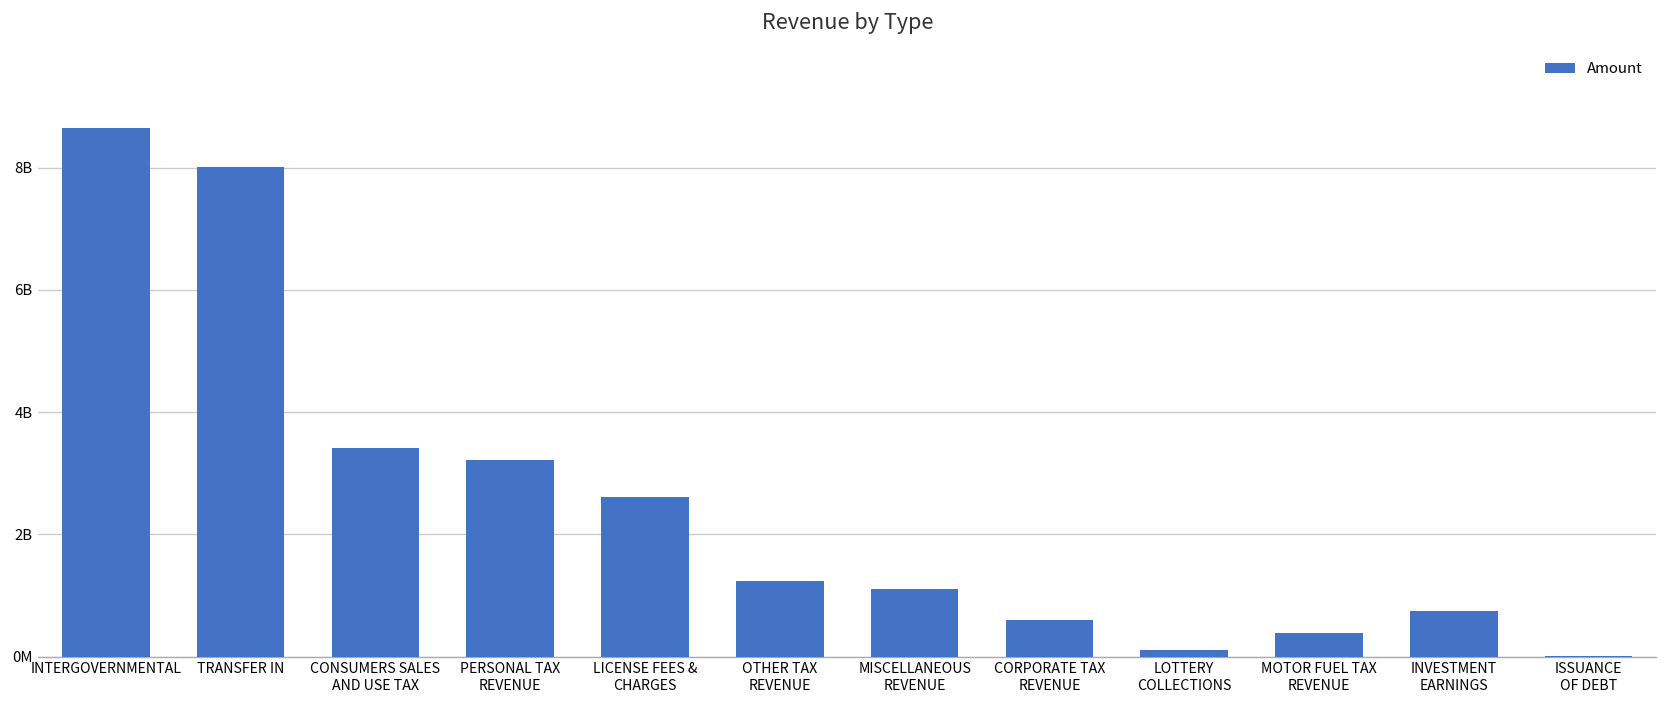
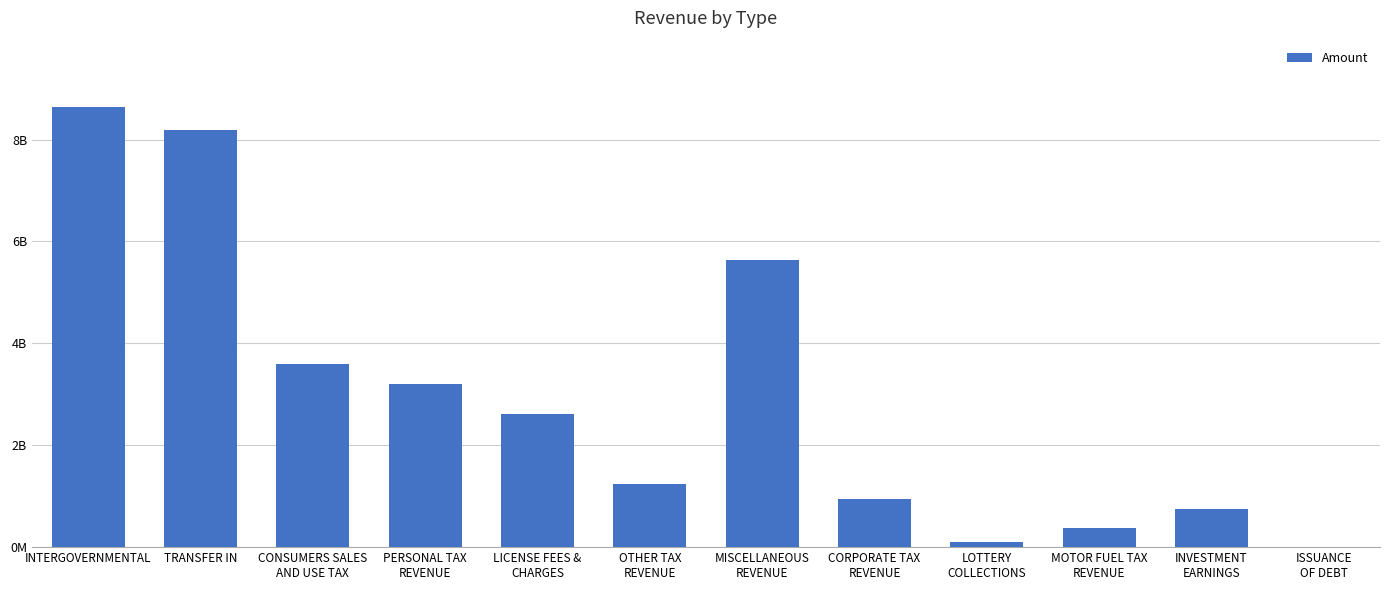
TRANSFER IN: 8000000000 -> 8200000000
CONSUMERS SALES AND USE TAX: 3400000000 -> 3600000000
MISCELLANEOUS REVENUE: 1100000000 -> 5600000000
CORPORATE TAX REVENUE: 600000000 -> 900000000
